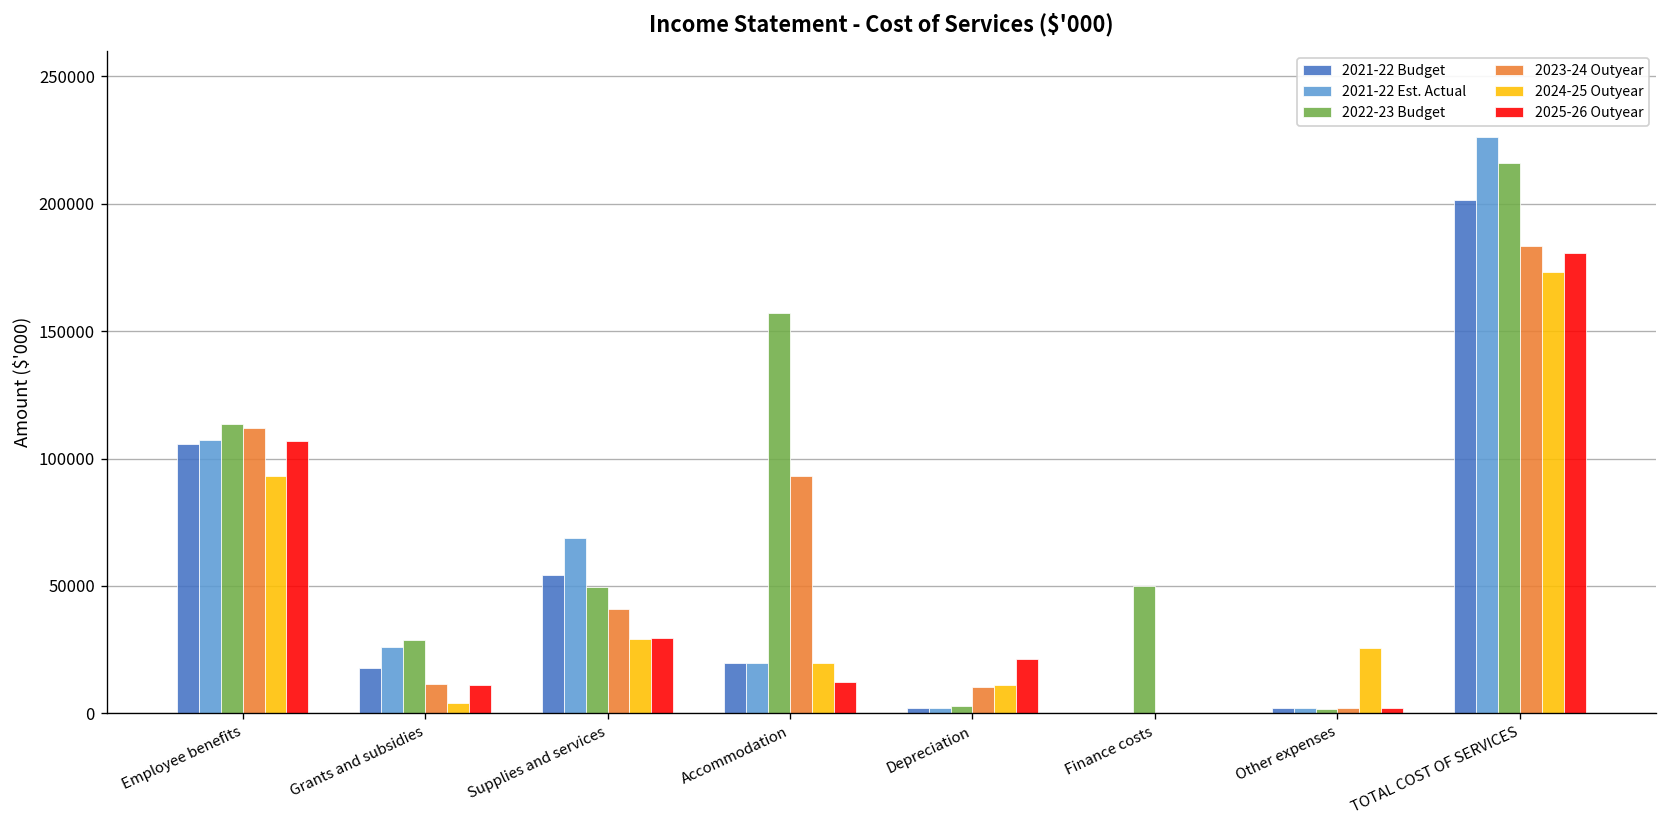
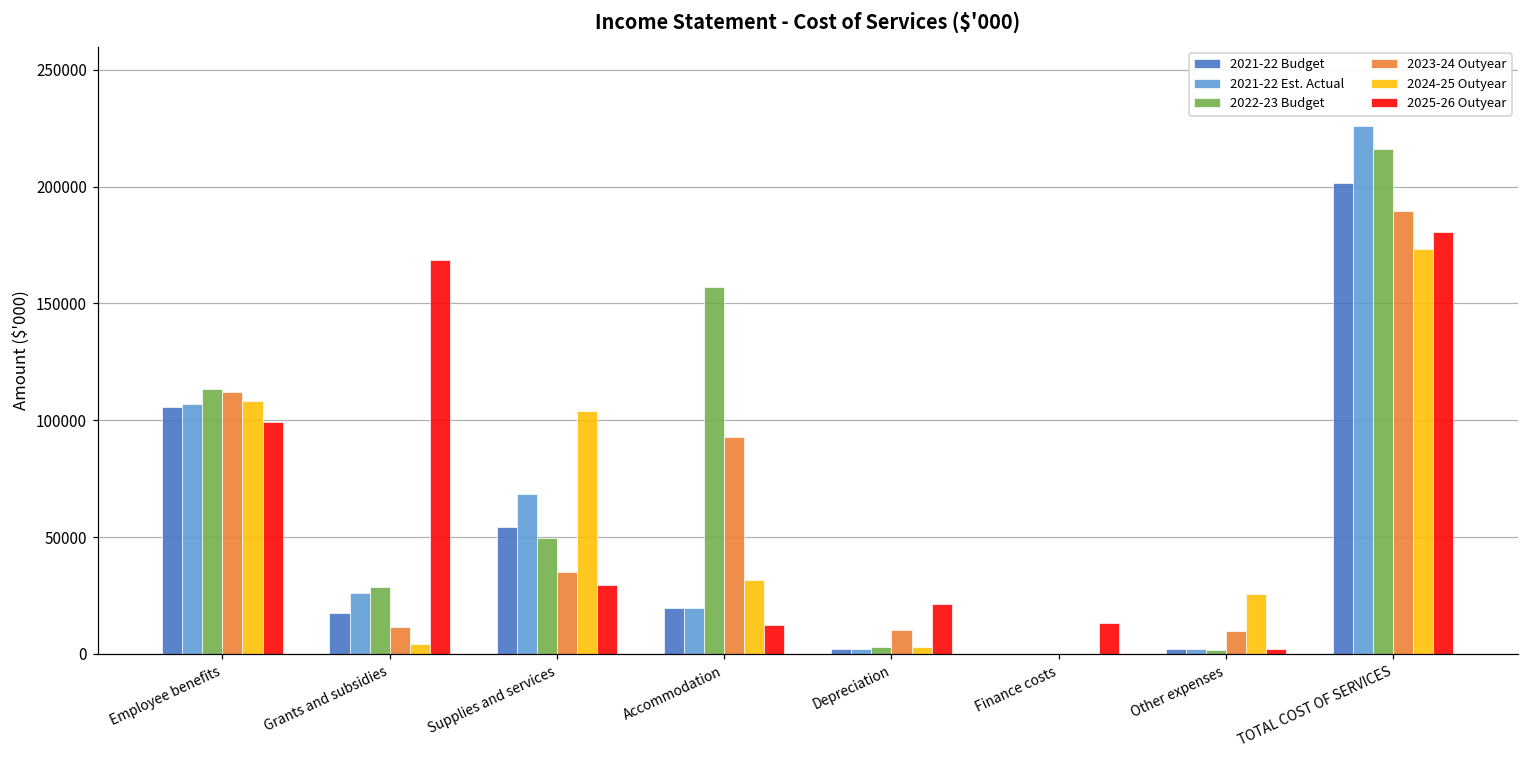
2024-25 Outyear, Employee benefits: 93000 -> 108000
2025-26 Outyear, Employee benefits: 107000 -> 99000
2025-26 Outyear, Grants and subsidies: 11000 -> 169000
2023-24 Outyear, Supplies and services: 41000 -> 35000
2024-25 Outyear, Supplies and services: 29000 -> 104000
2024-25 Outyear, Accommodation: 20000 -> 32000
2024-25 Outyear, Depreciation: 11000 -> 3000
2022-23 Budget, Finance costs: 50000 -> 0
2025-26 Outyear, Finance costs: 0 -> 13000
2023-24 Outyear, Other expenses: 2000 -> 10000
2023-24 Outyear, TOTAL COST OF SERVICES: 183000 -> 190000
